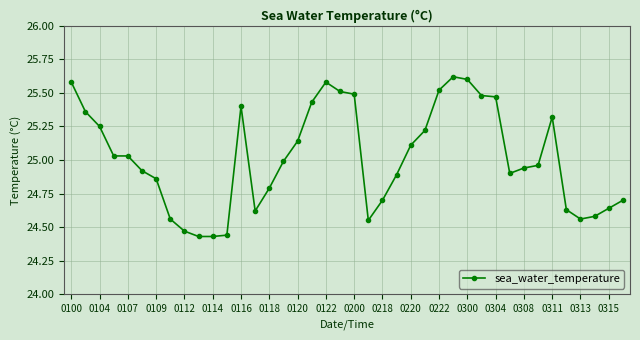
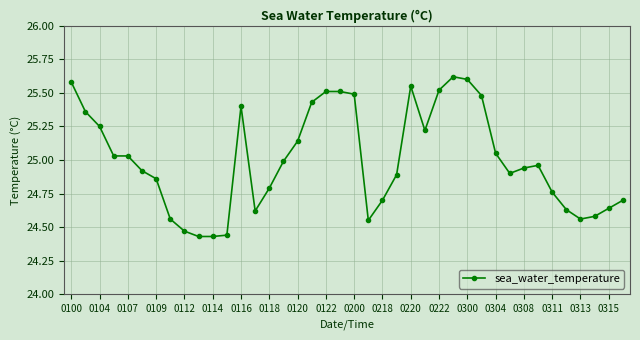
0122: 25.58 -> 25.51
0220: 25.11 -> 25.55
0304: 25.47 -> 25.05
0311: 25.32 -> 24.76
